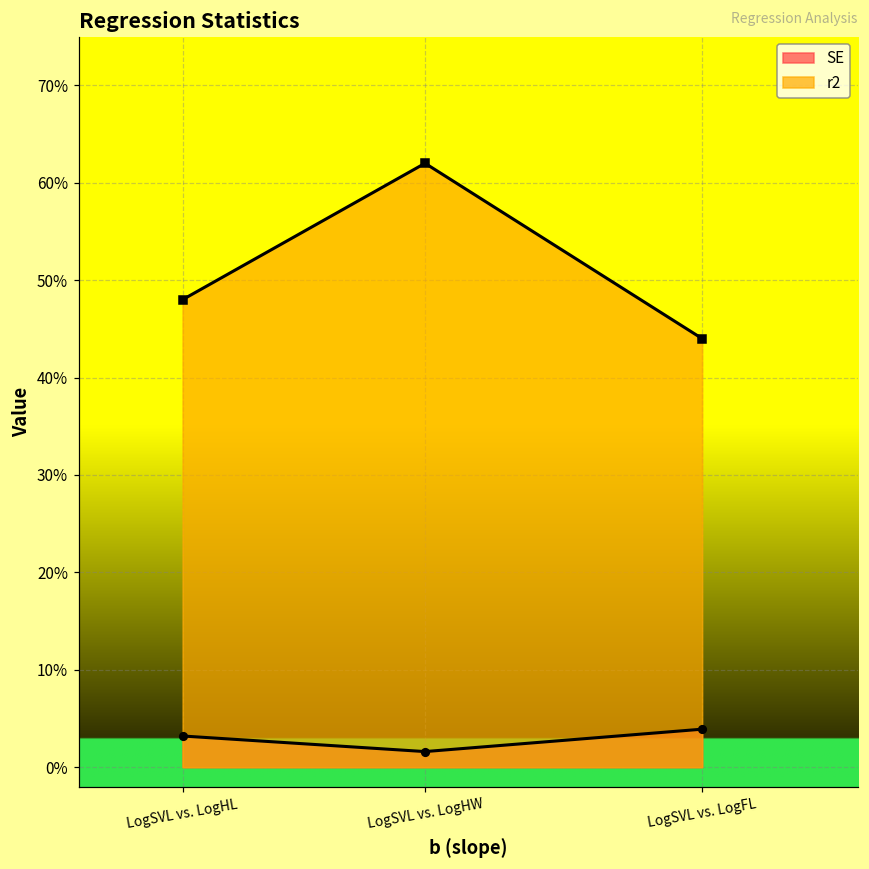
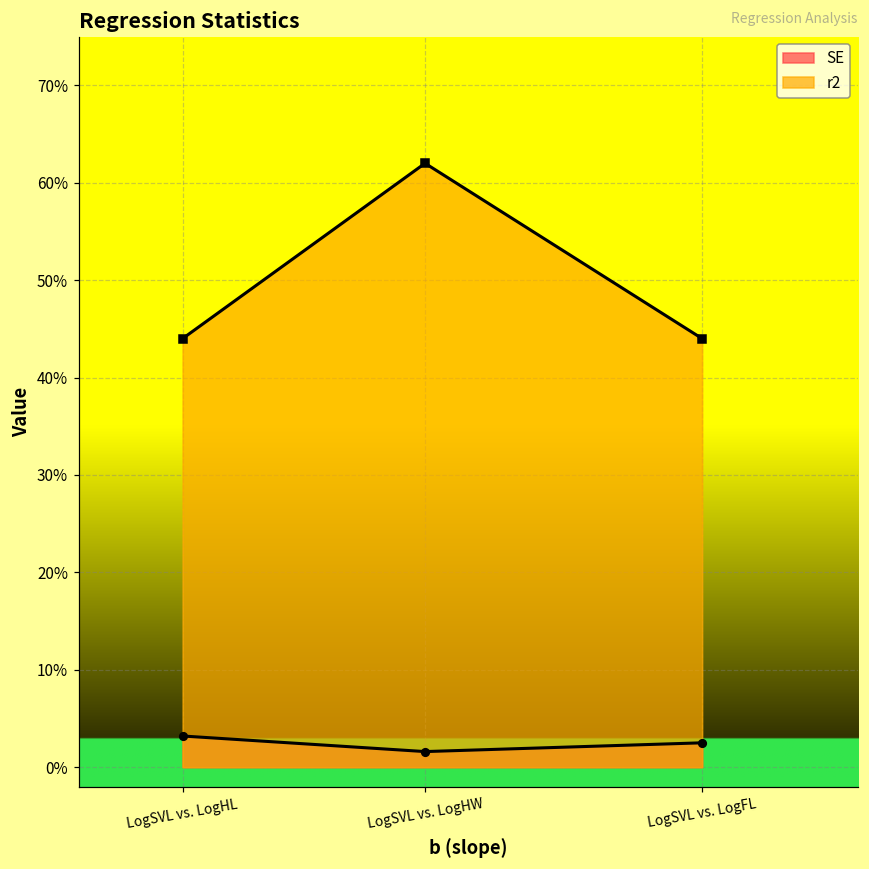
r2, LogSVL vs. LogHL: 48% -> 44%
SE, LogSVL vs. LogFL: 4% -> 3%
